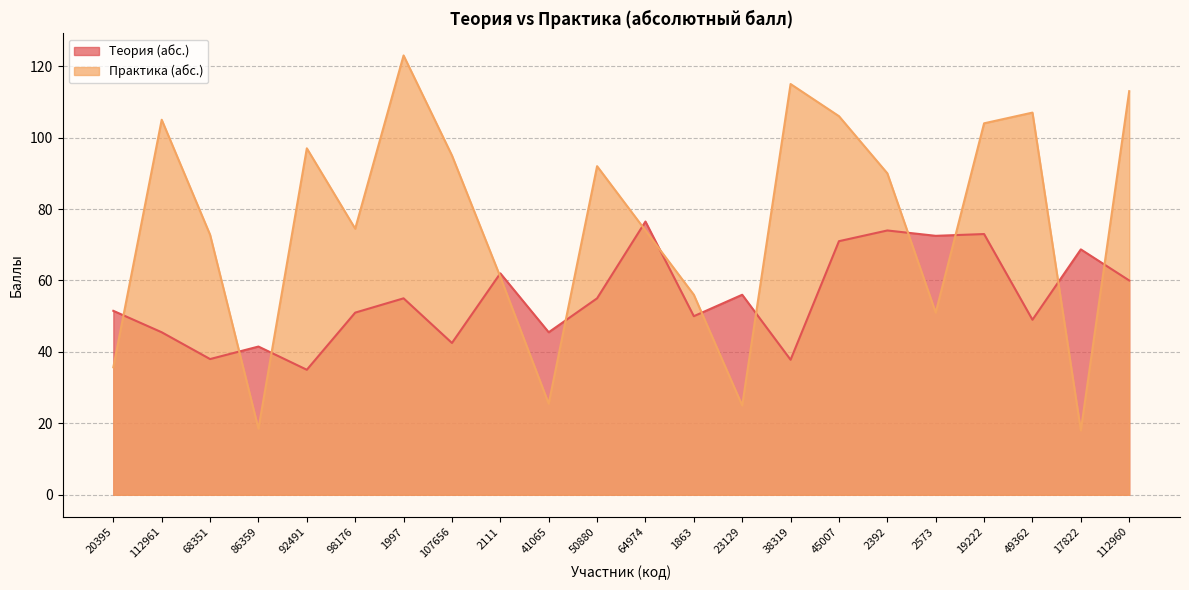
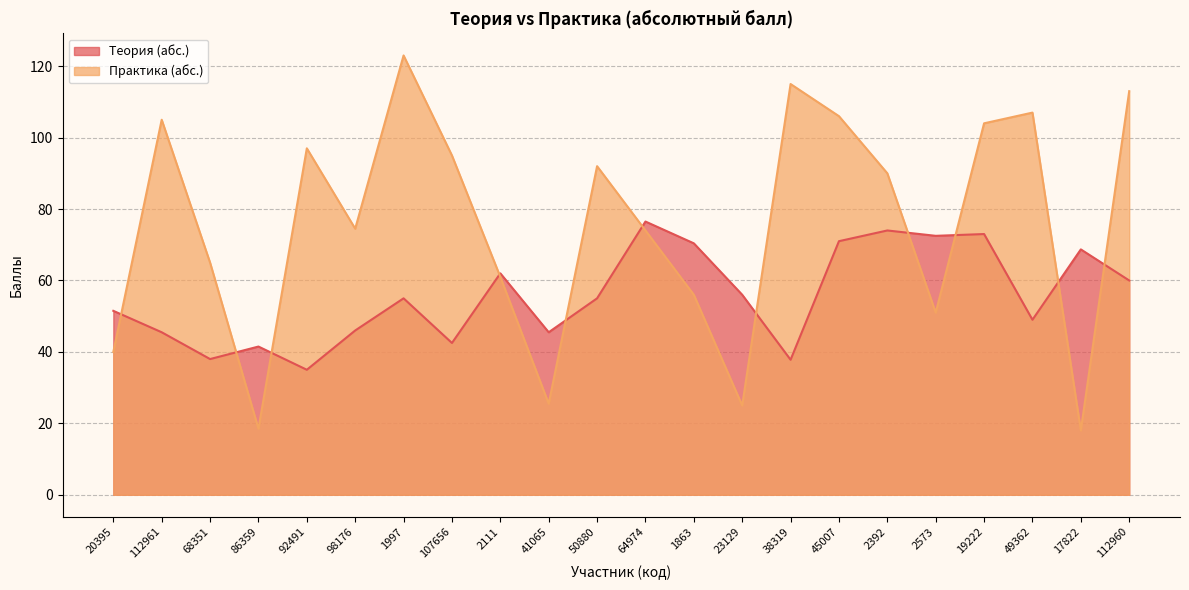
Практика (абс.), 20395: 36 -> 40
Практика (абс.), 68351: 73 -> 65
Теория (абс.), 98176: 51 -> 46
Теория (абс.), 1863: 50 -> 70
